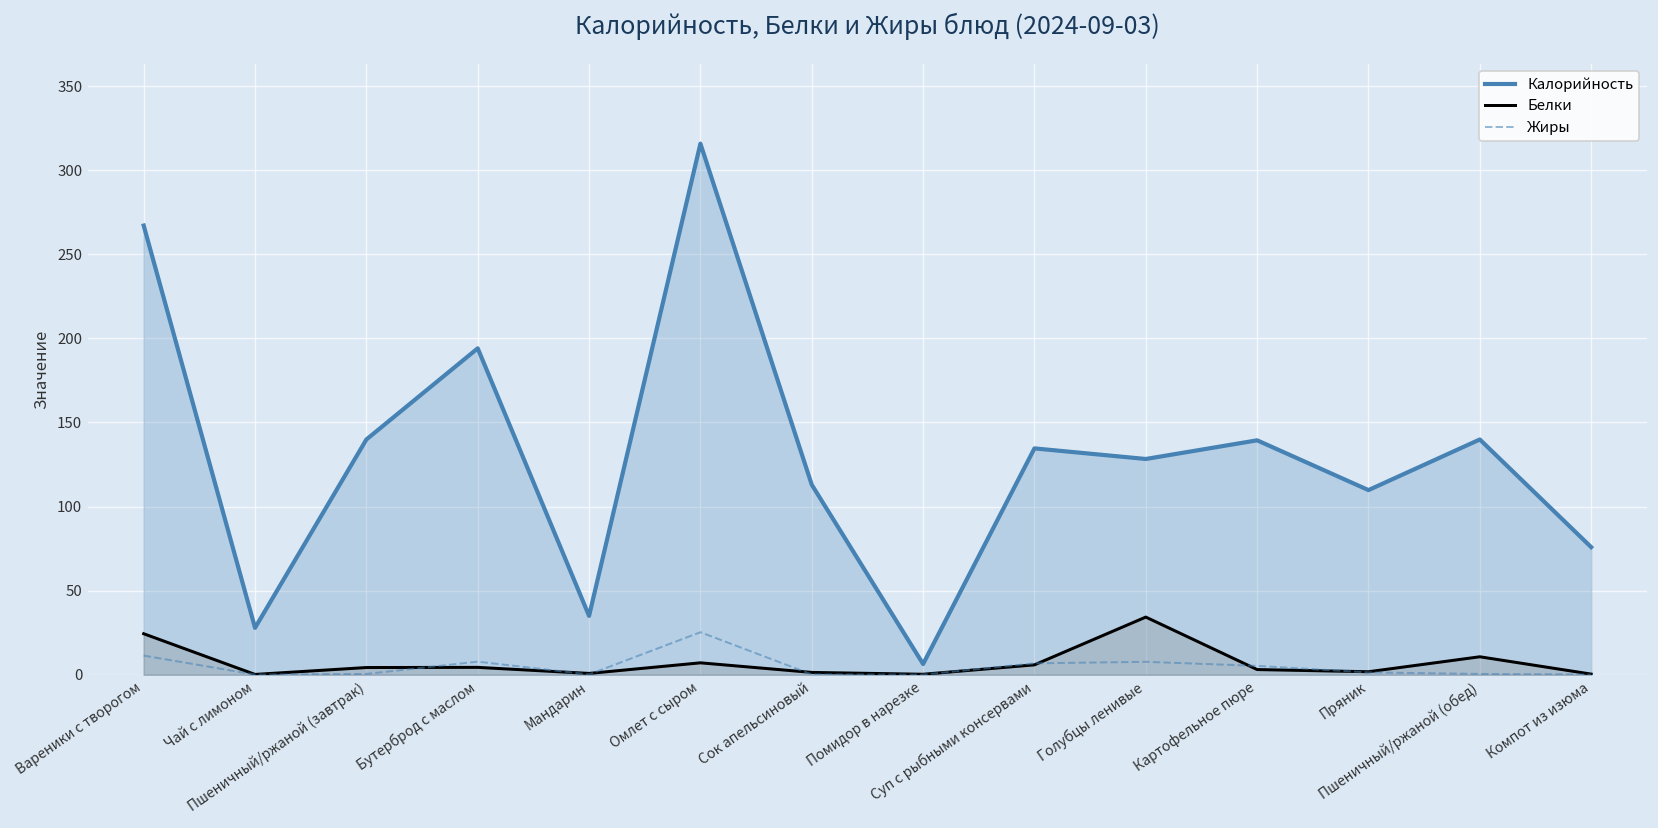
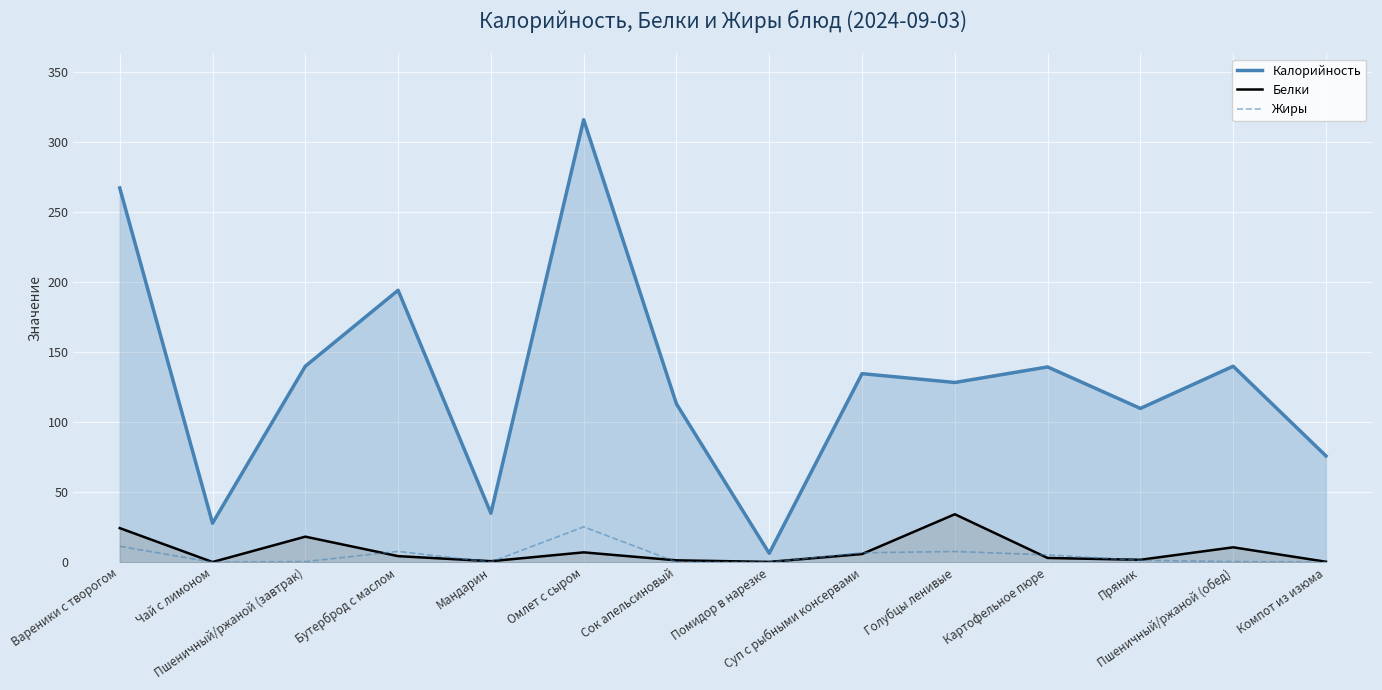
Белки, Пшеничный/ржаной (завтрак): 4 -> 18
